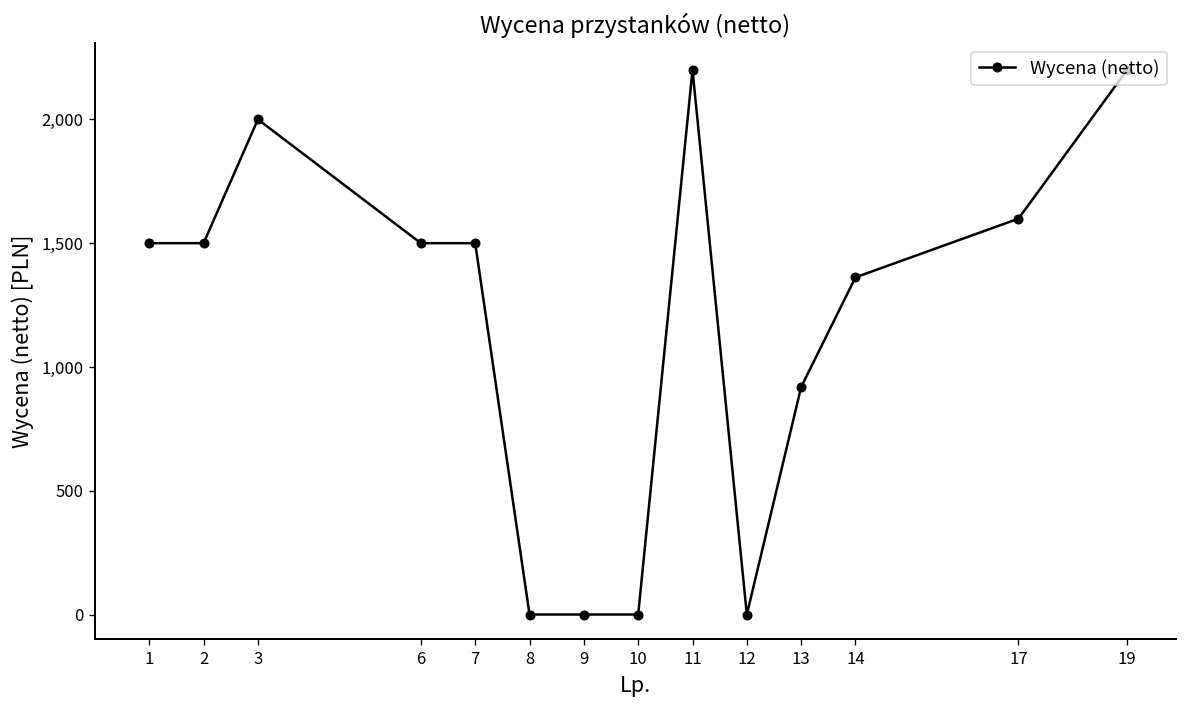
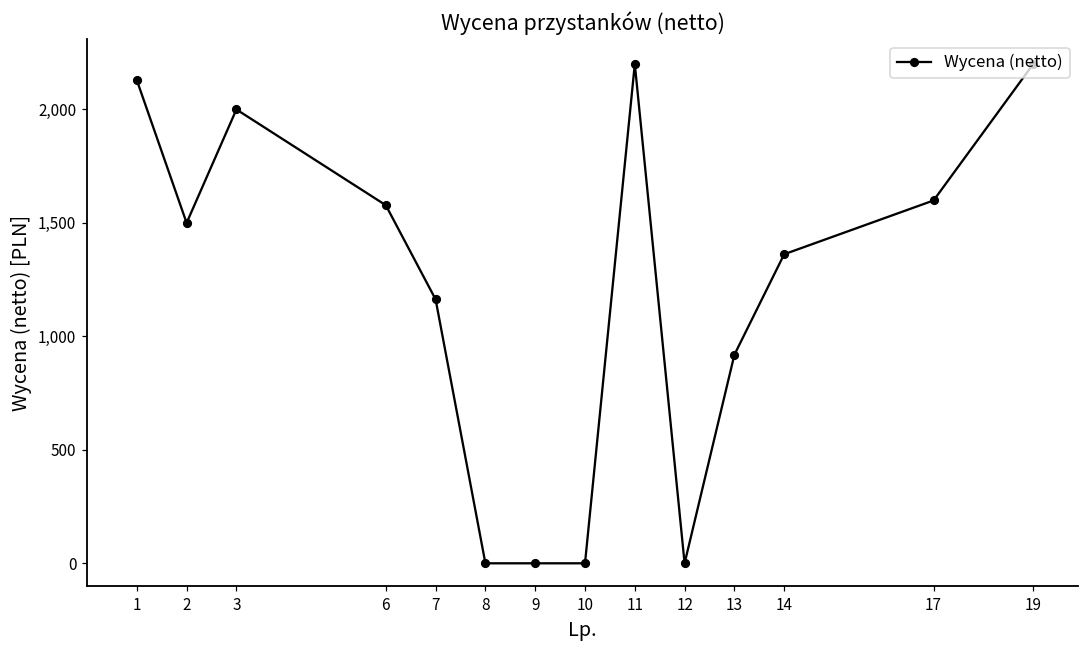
1: 1,500 -> 2,130
6: 1,500 -> 1,580
7: 1,500 -> 1,160
